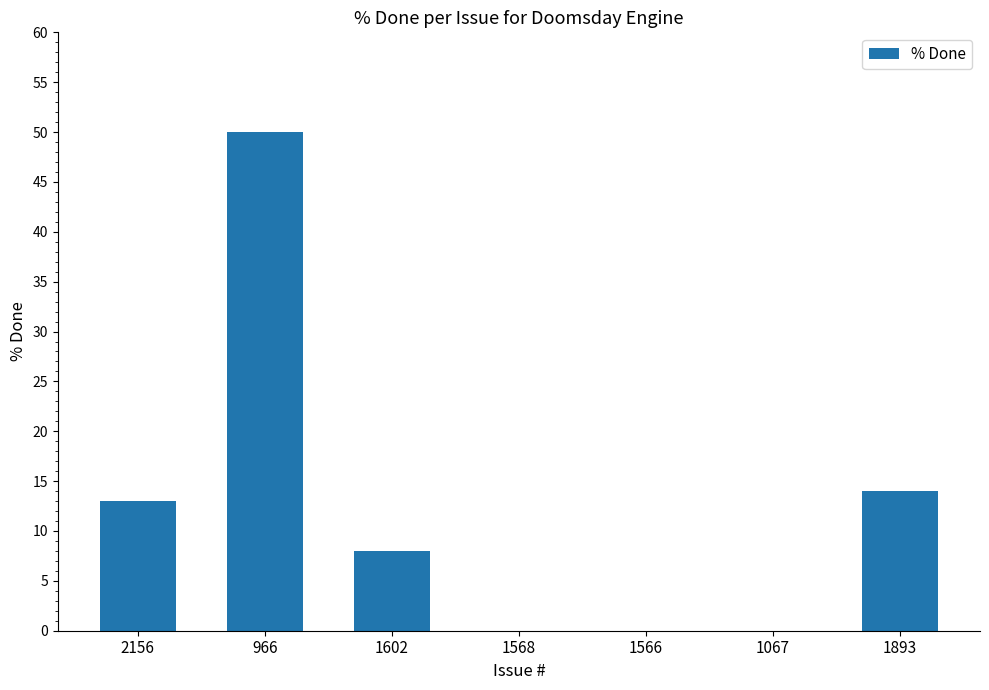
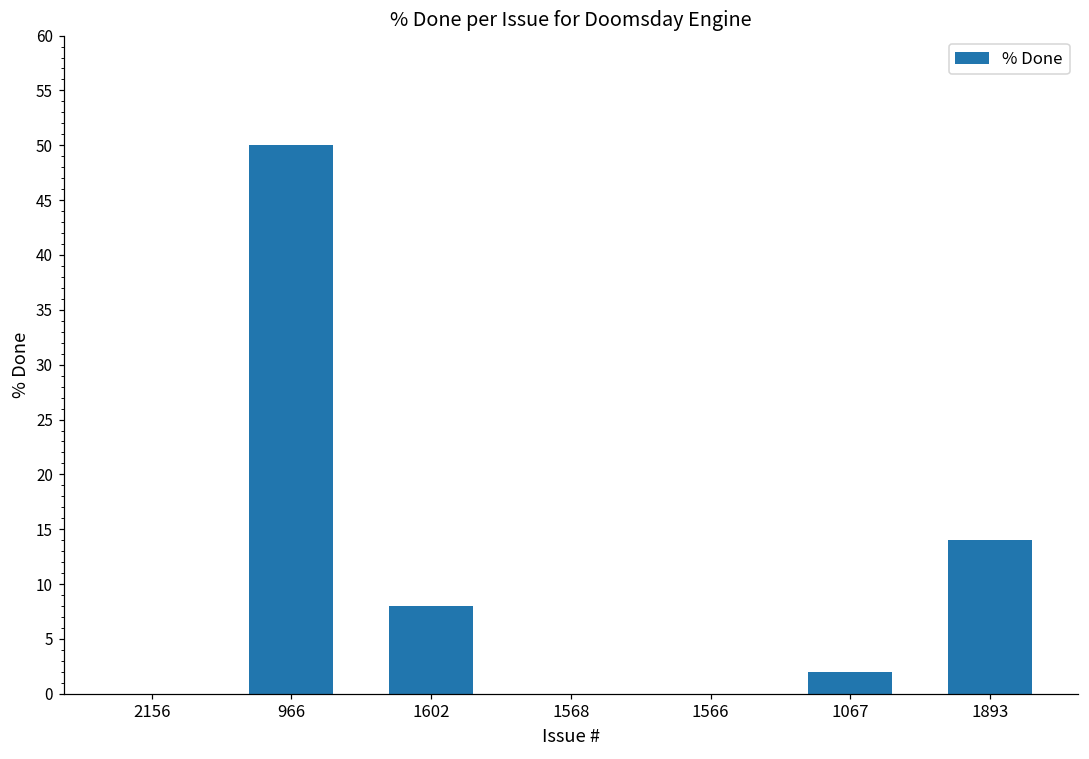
2156: 13 -> 0
1067: 0 -> 2
